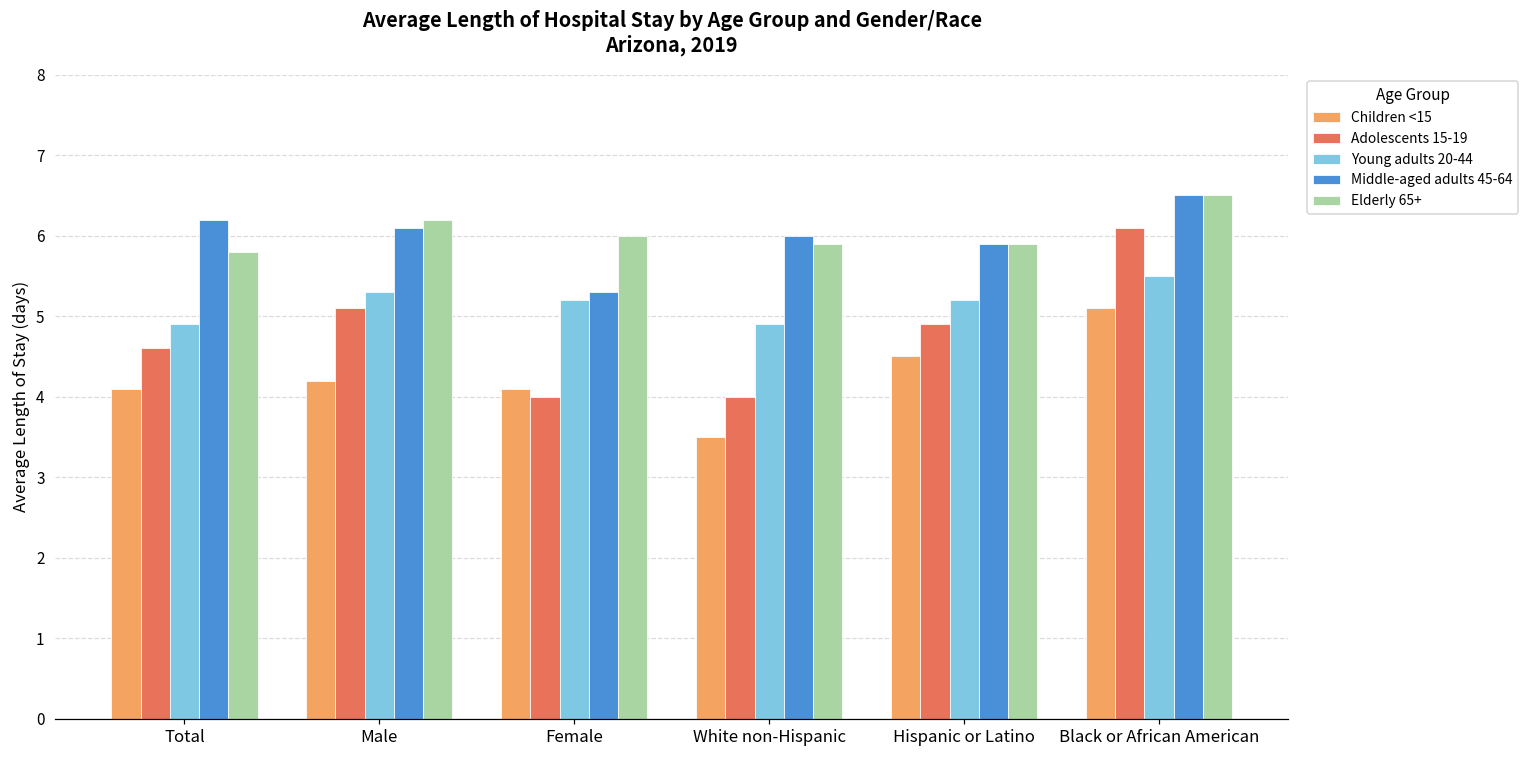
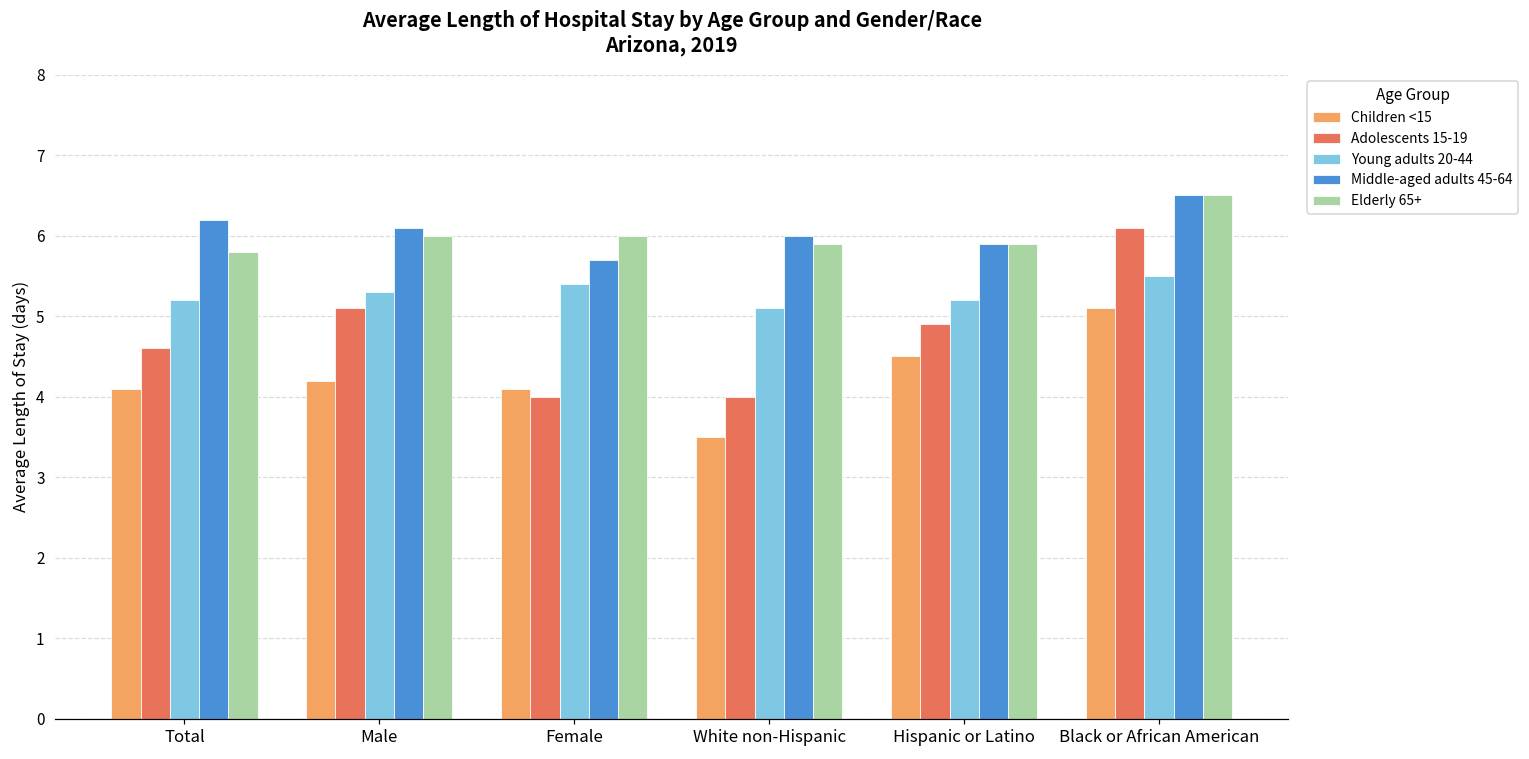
Young adults 20-44, Total: 4.9 -> 5.2
Elderly 65+, Male: 6.2 -> 6.0
Young adults 20-44, Female: 5.2 -> 5.4
Middle-aged adults 45-64, Female: 5.3 -> 5.7
Young adults 20-44, White non-Hispanic: 4.9 -> 5.1
